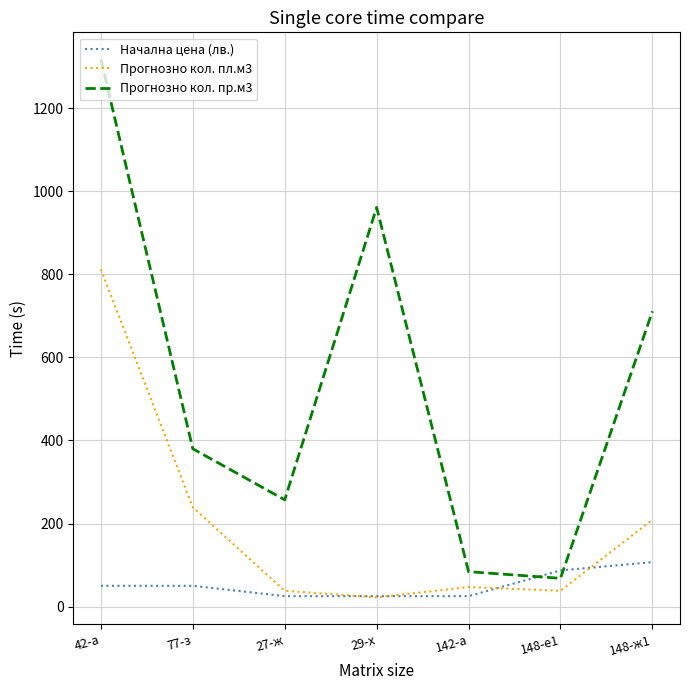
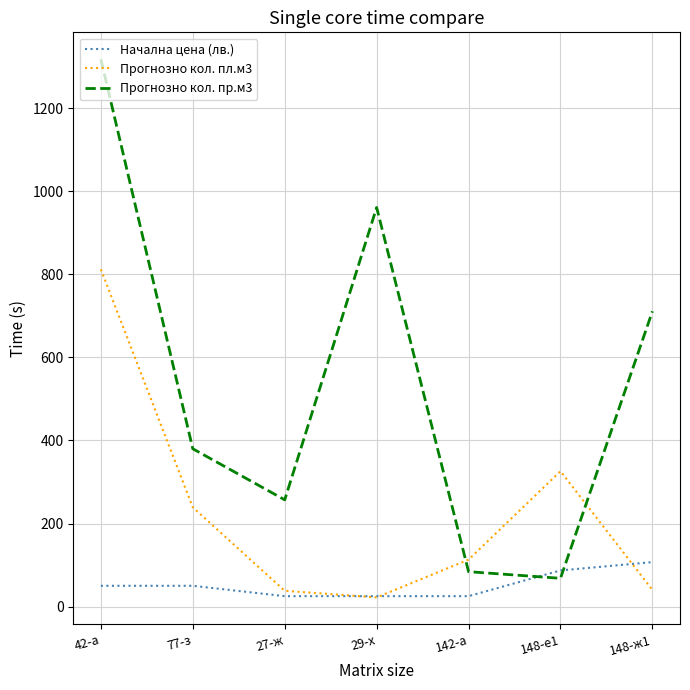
Прогнозно кол. пл.м3, 142-а: 50 -> 110
Прогнозно кол. пл.м3, 148-е1: 40 -> 330
Прогнозно кол. пл.м3, 148-ж1: 210 -> 40
